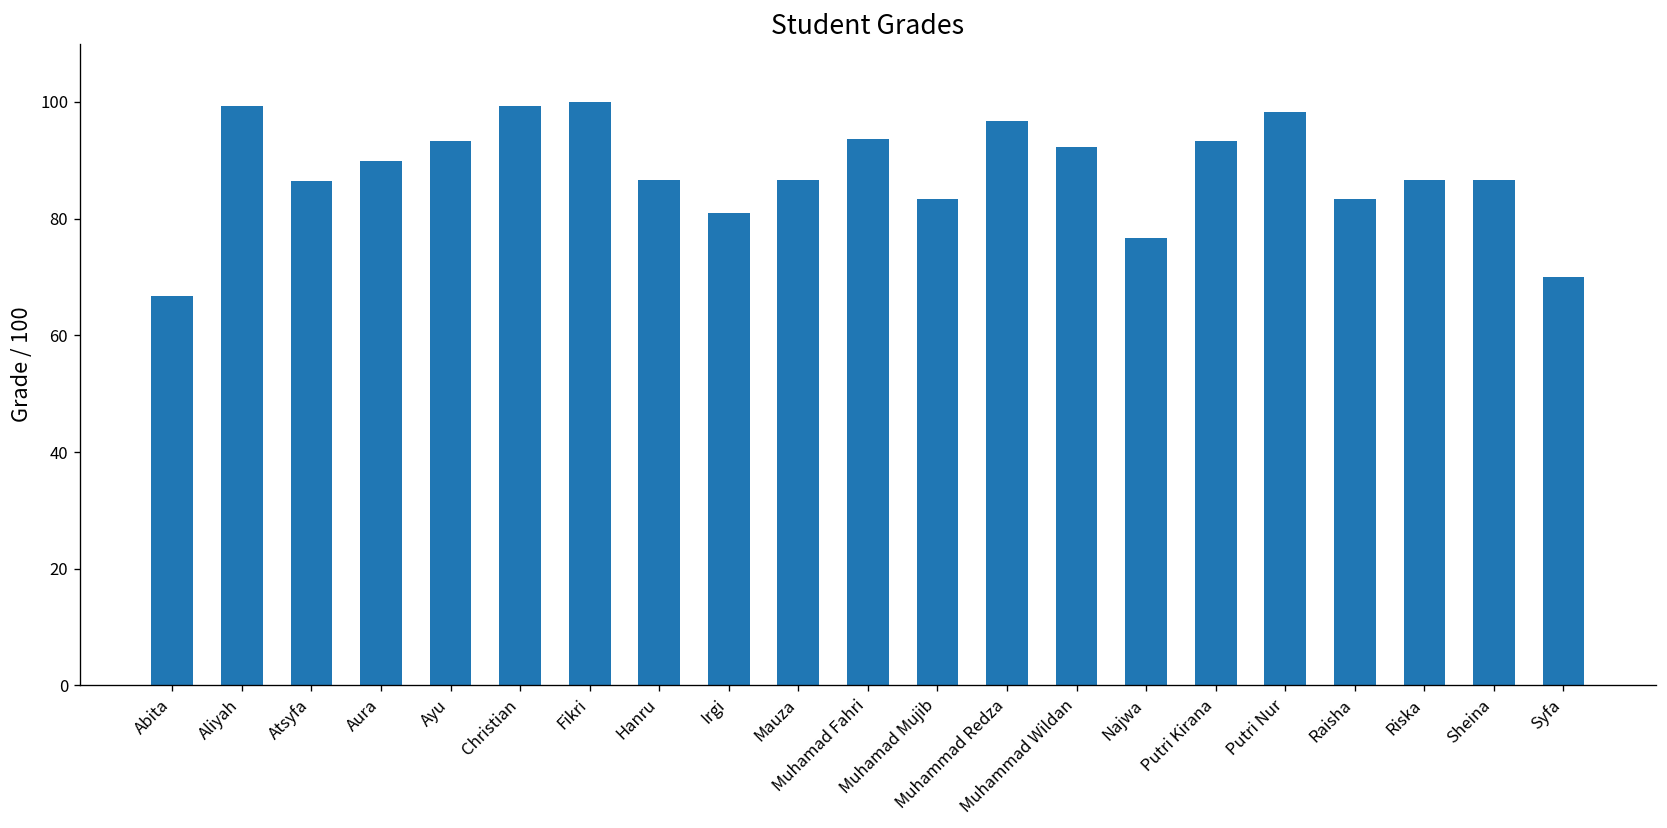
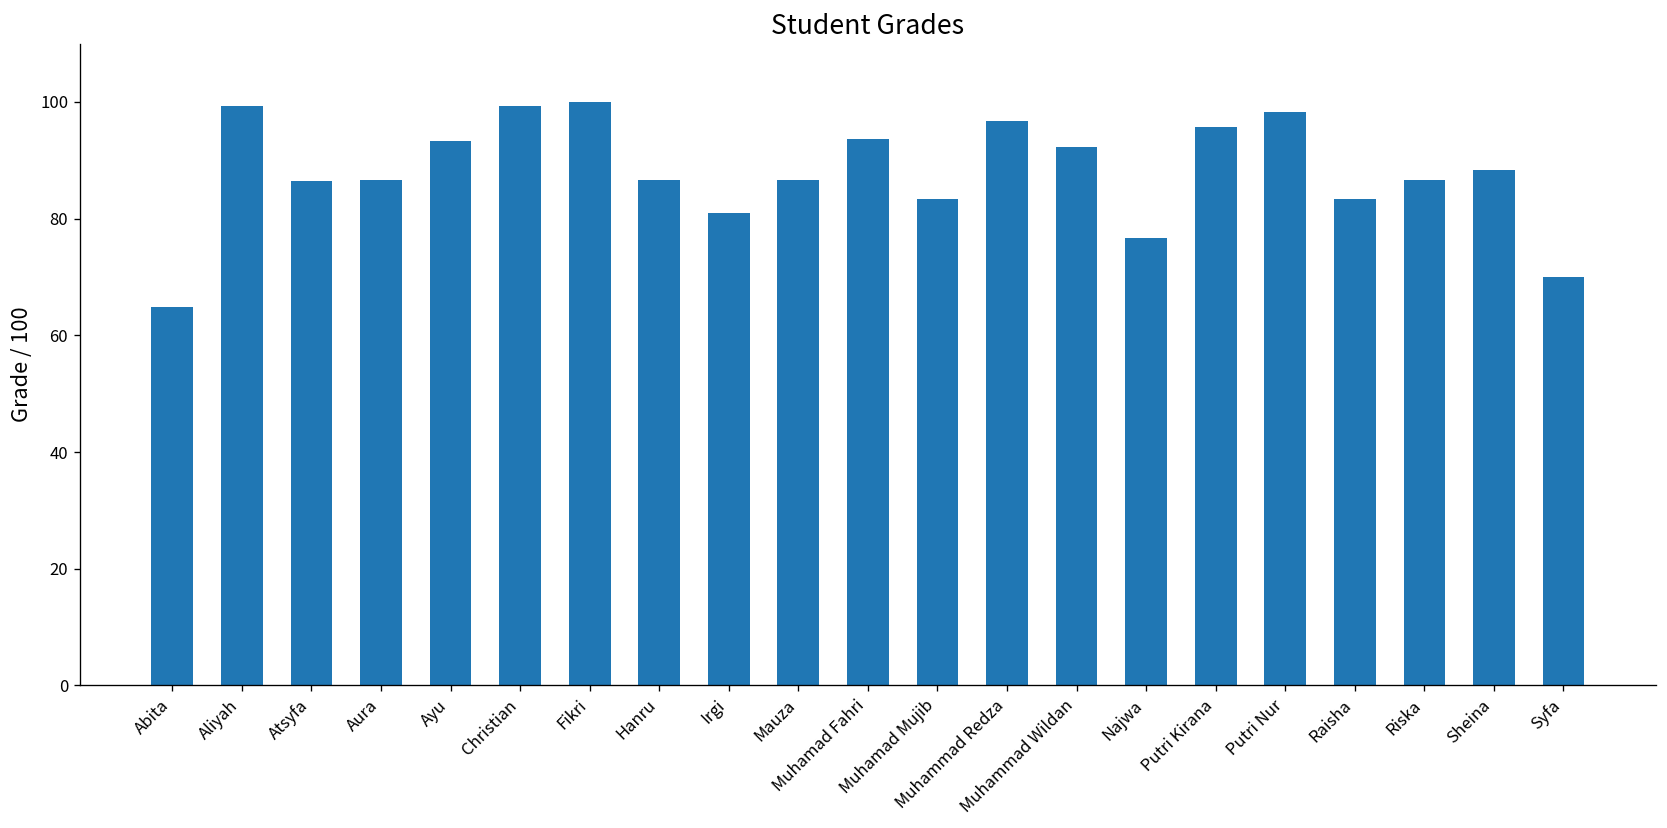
Abita: 67 -> 65
Aura: 90 -> 87
Putri Kirana: 93 -> 96
Sheina: 87 -> 88
